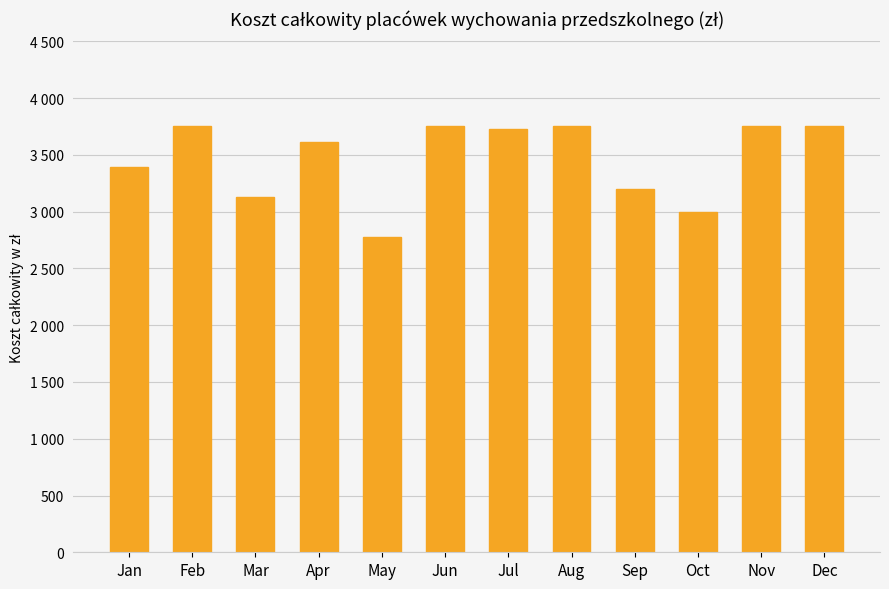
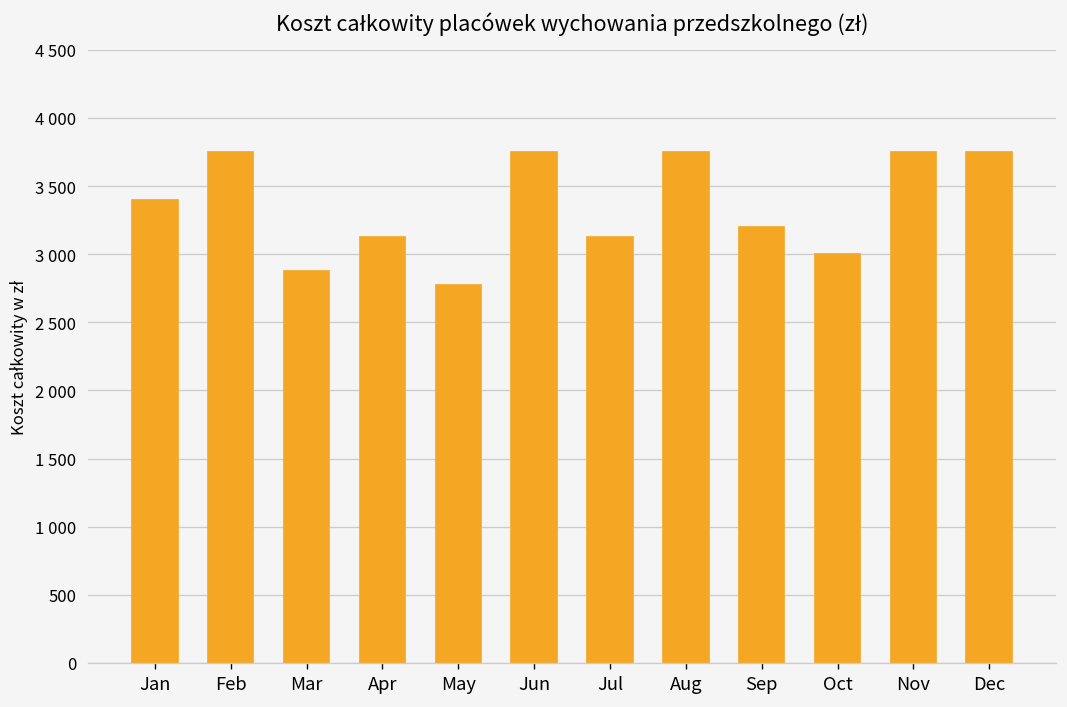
Mar: 3130 -> 2880
Apr: 3610 -> 3130
Jul: 3730 -> 3130
